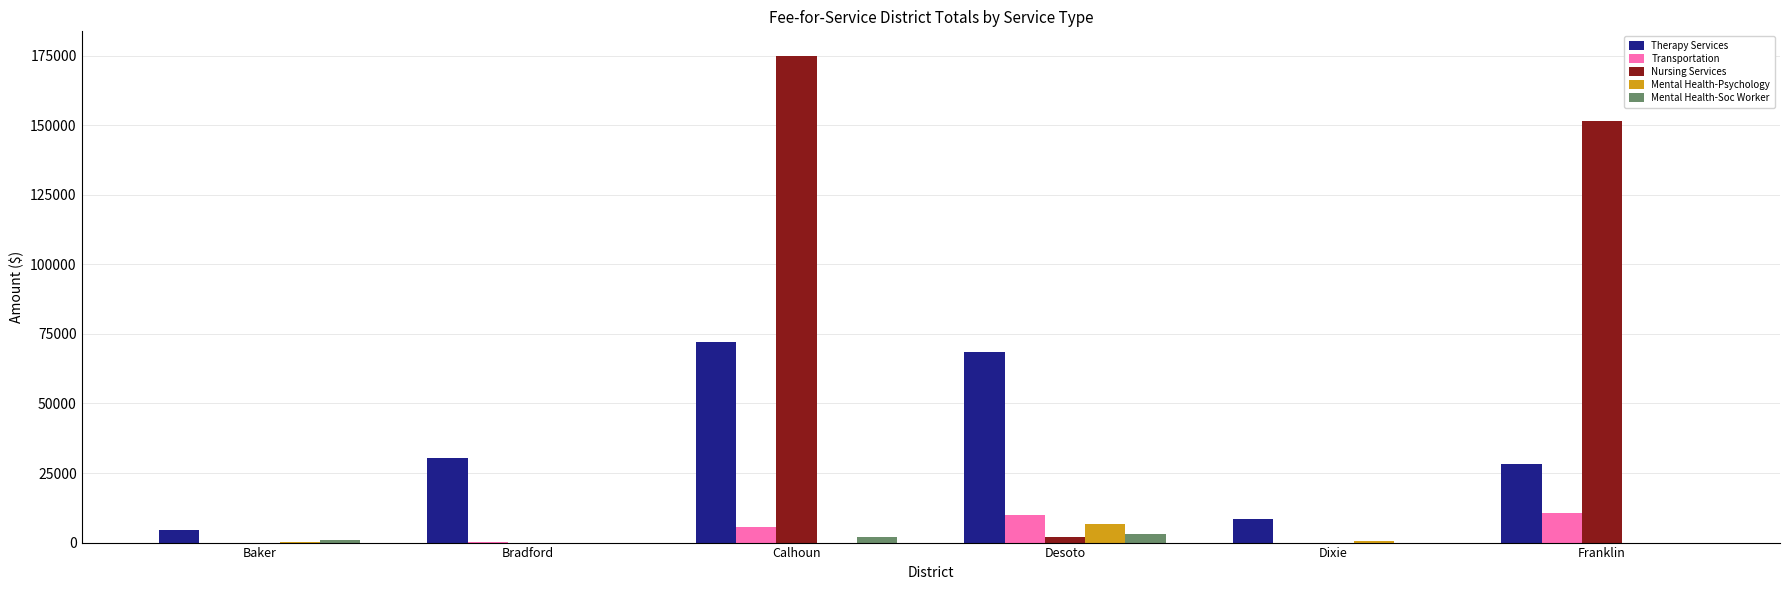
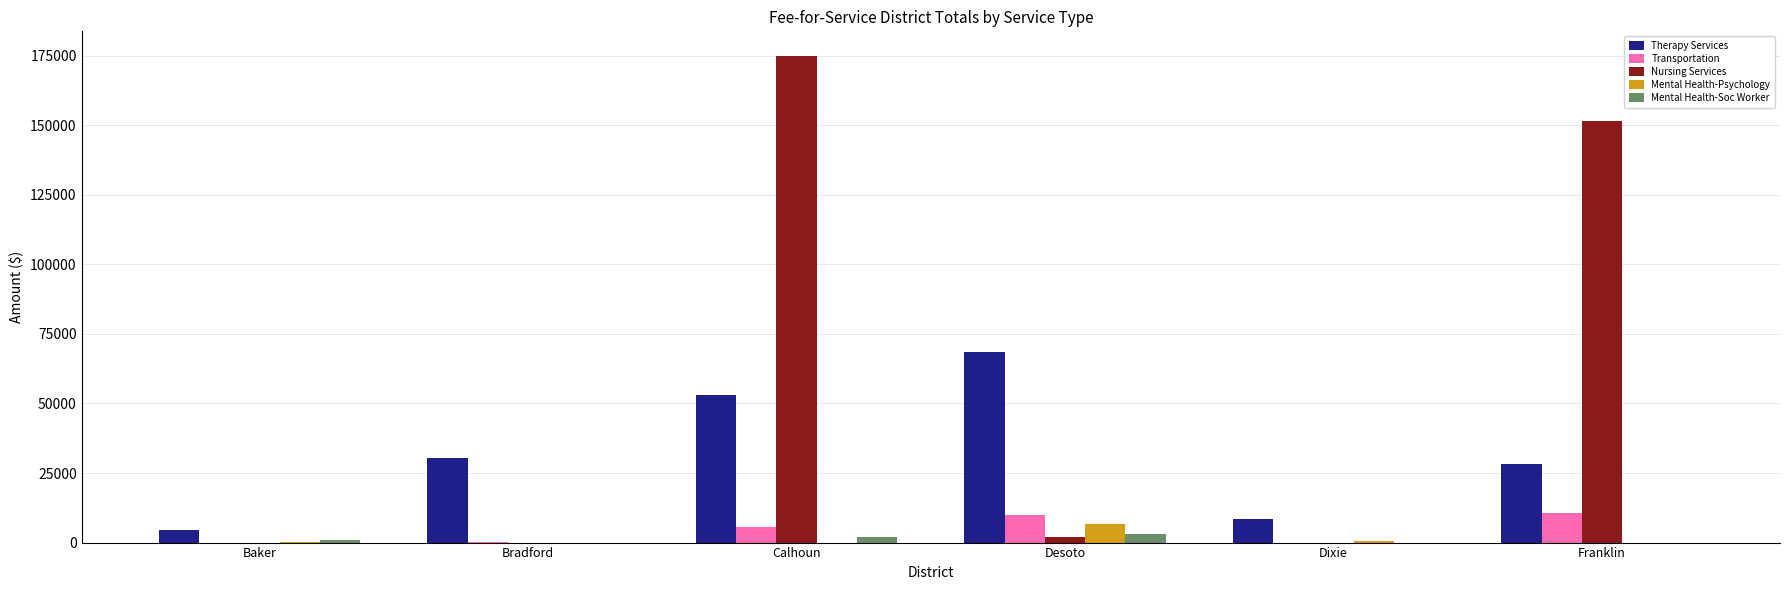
Therapy Services, Calhoun: 72000 -> 53000
